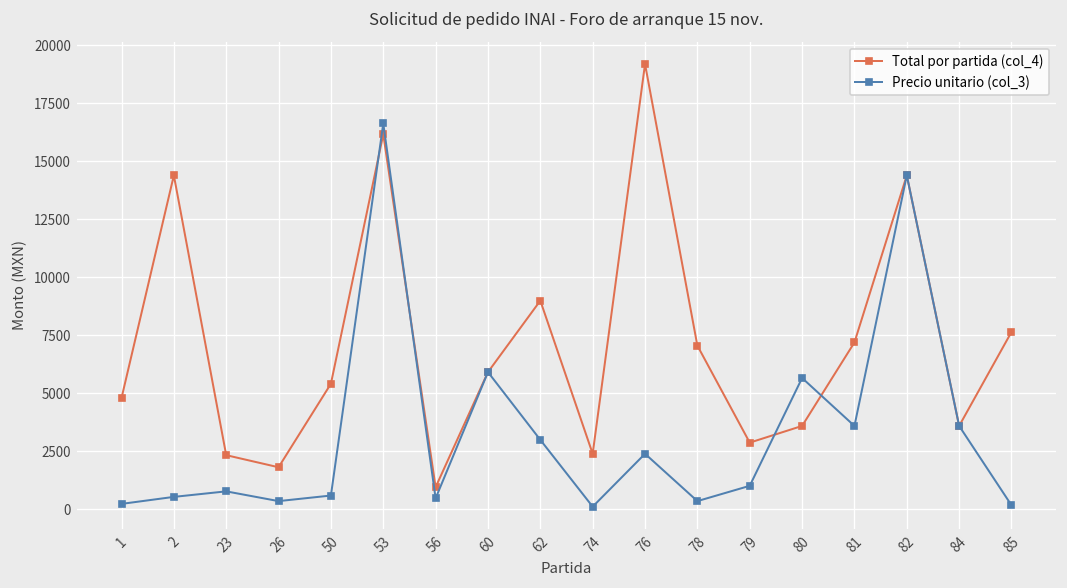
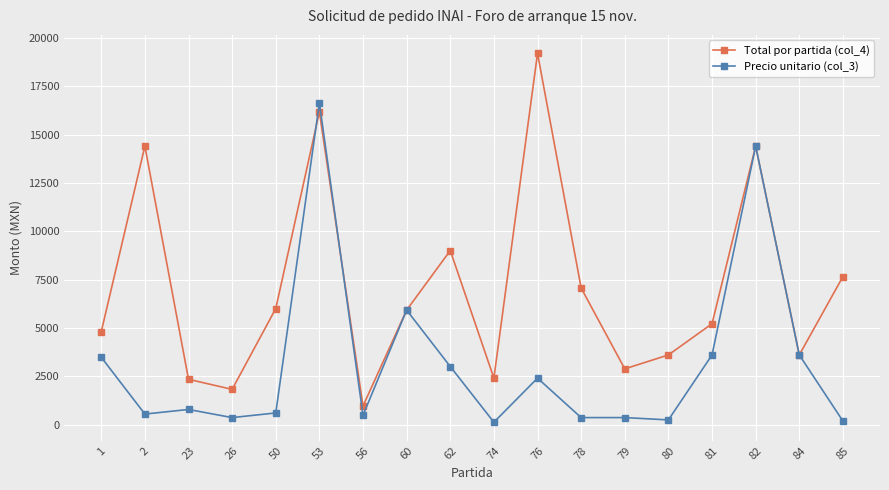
Precio unitario (col_3), 1: 200 -> 3500
Total por partida (col_4), 50: 5400 -> 6000
Precio unitario (col_3), 79: 1000 -> 400
Precio unitario (col_3), 80: 5700 -> 200
Total por partida (col_4), 81: 7200 -> 5200
